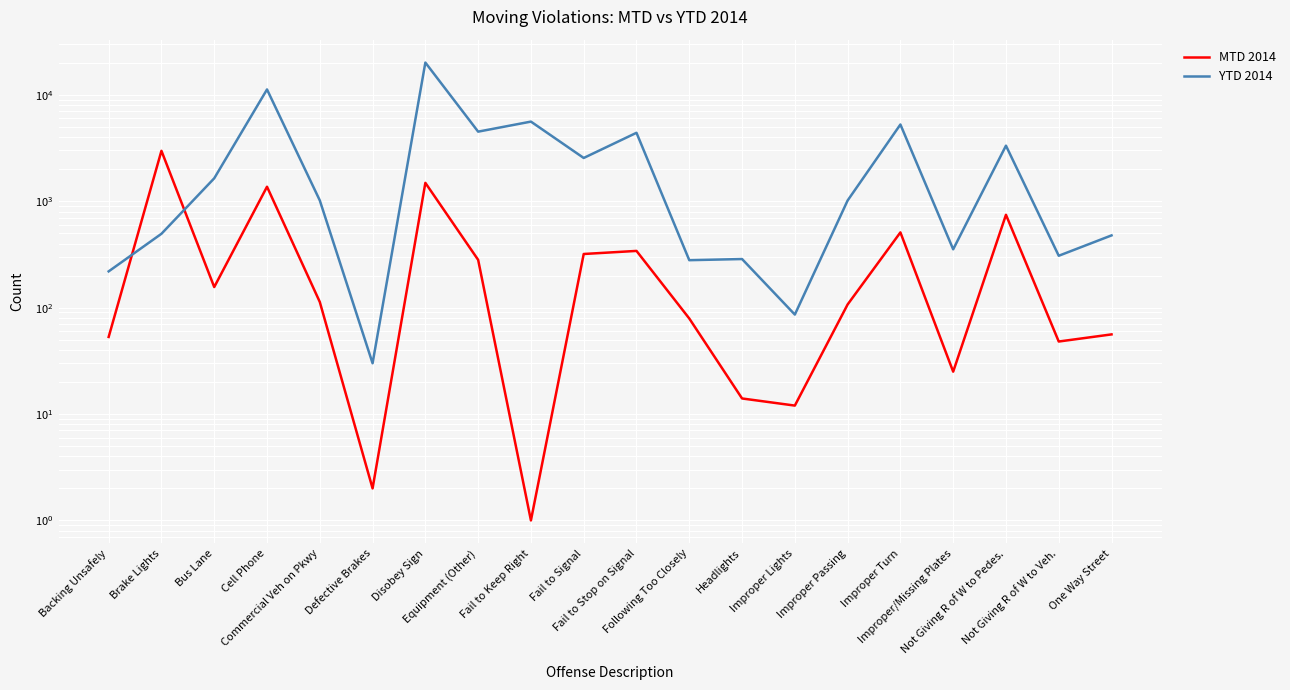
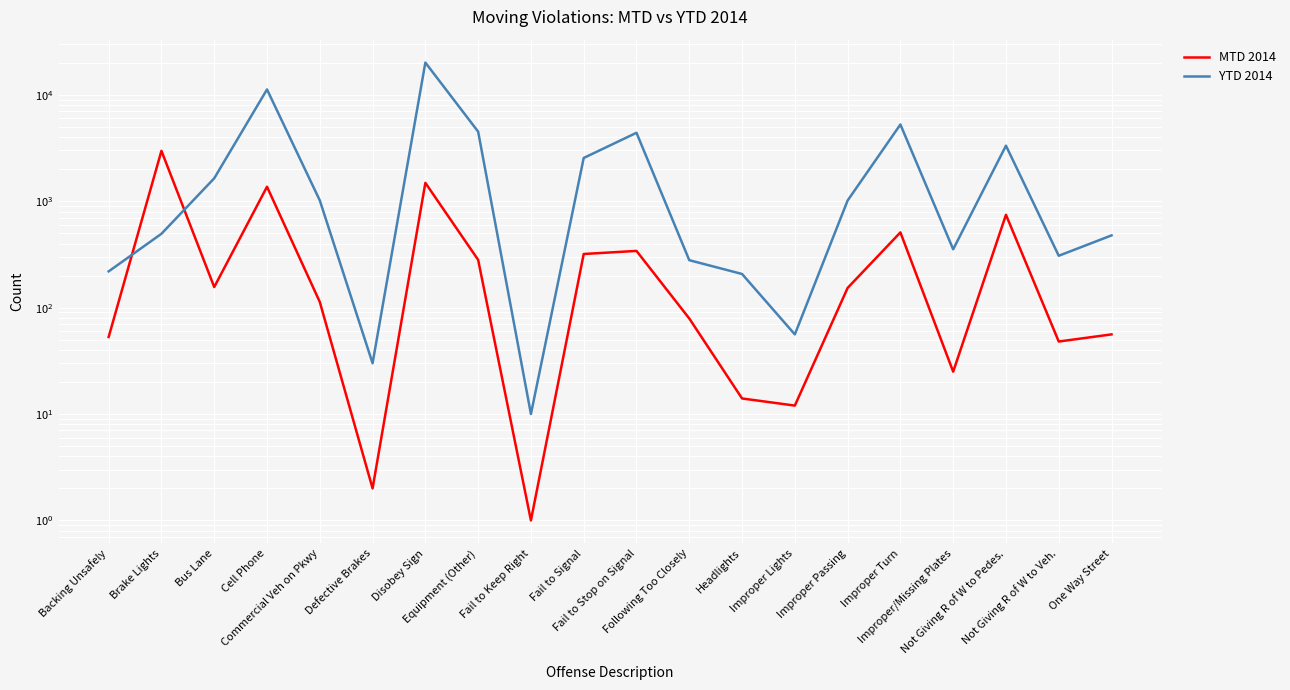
YTD 2014, Fail to Keep Right: 6000 -> 10
YTD 2014, Headlights: 290 -> 210
YTD 2014, Improper Lights: 90 -> 60
MTD 2014, Improper Passing: 110 -> 150
